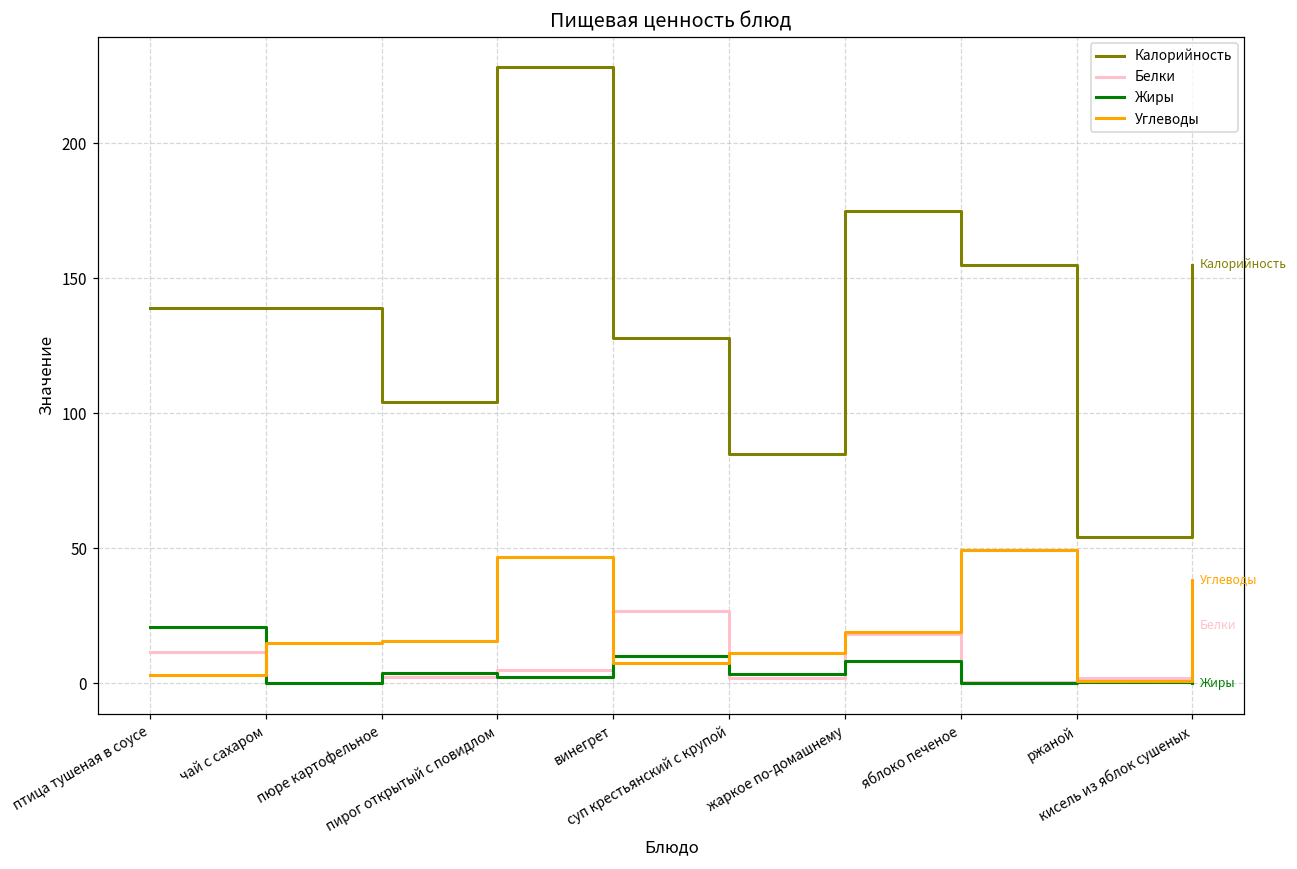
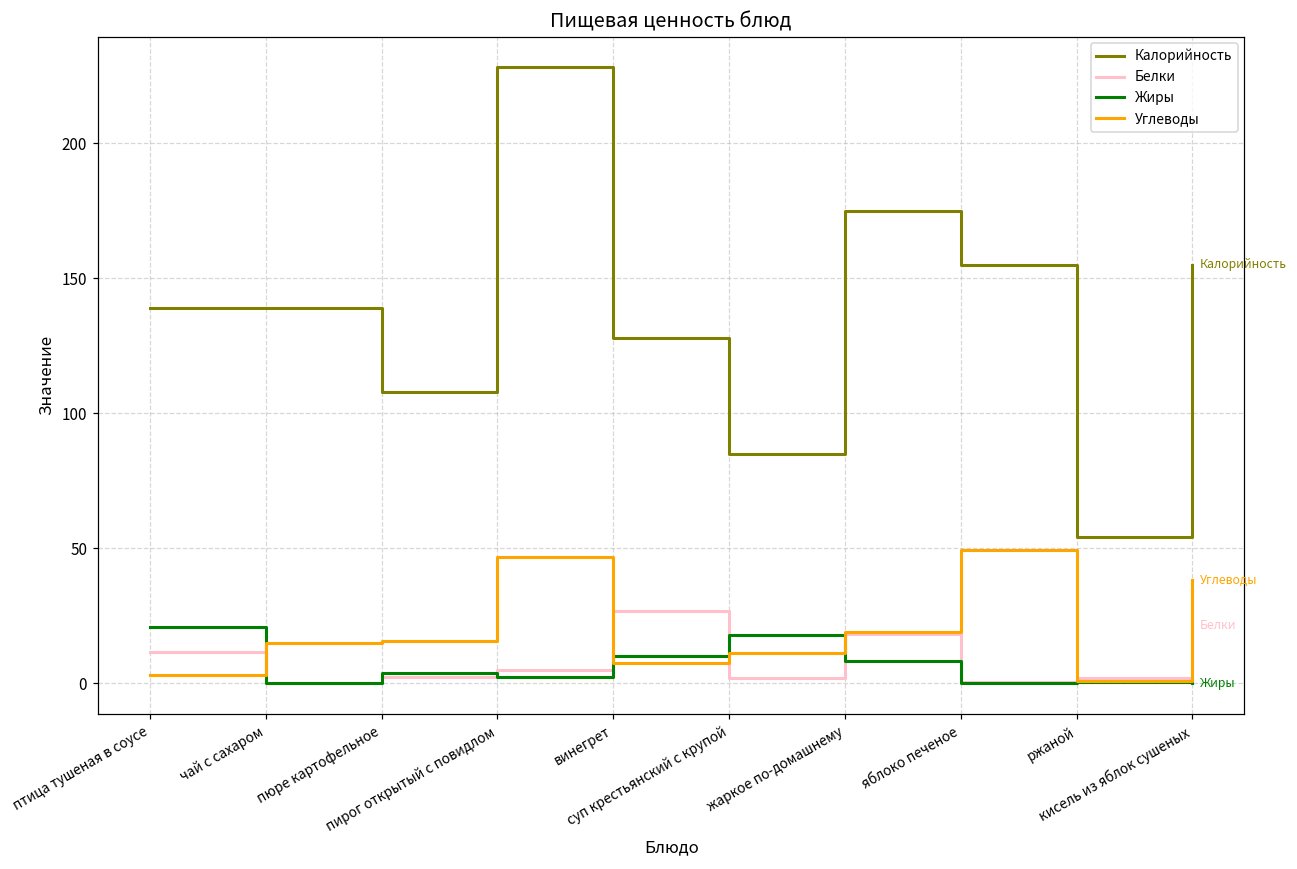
Калорийность, пюре картофельное: 104 -> 108
Жиры, суп крестьянский с крупой: 4 -> 18
